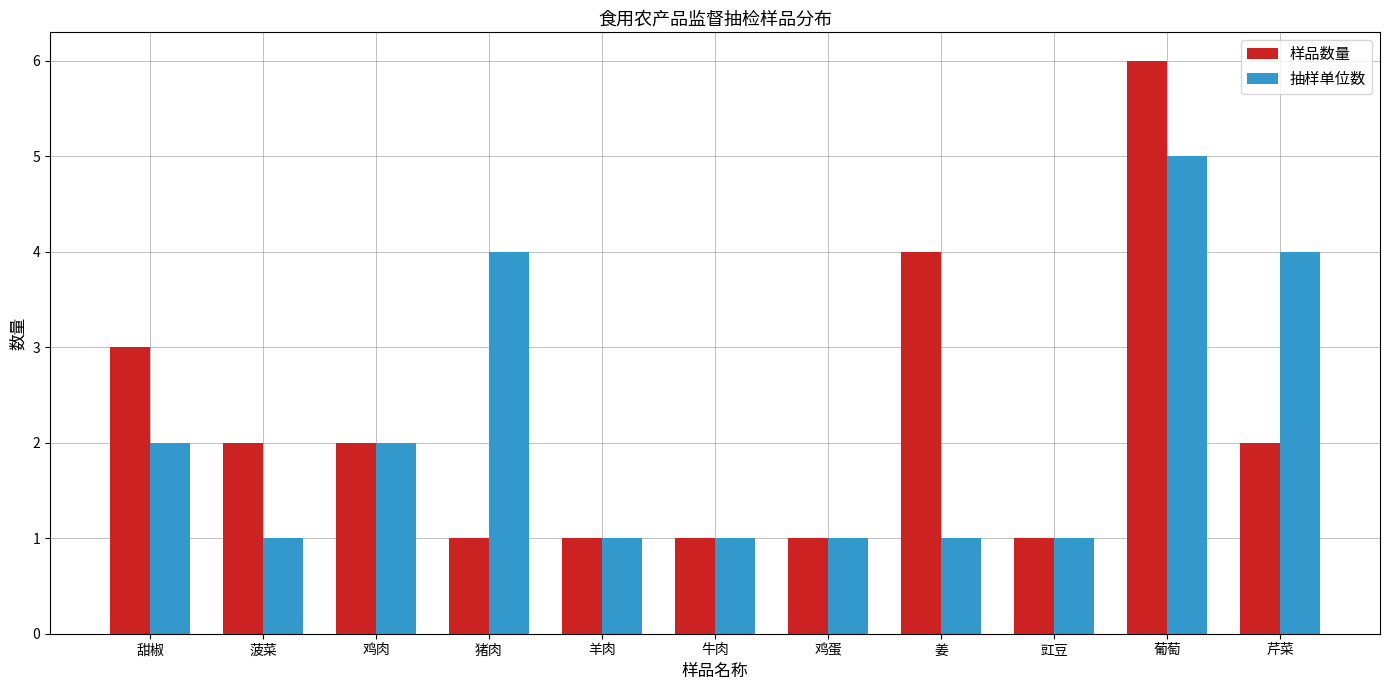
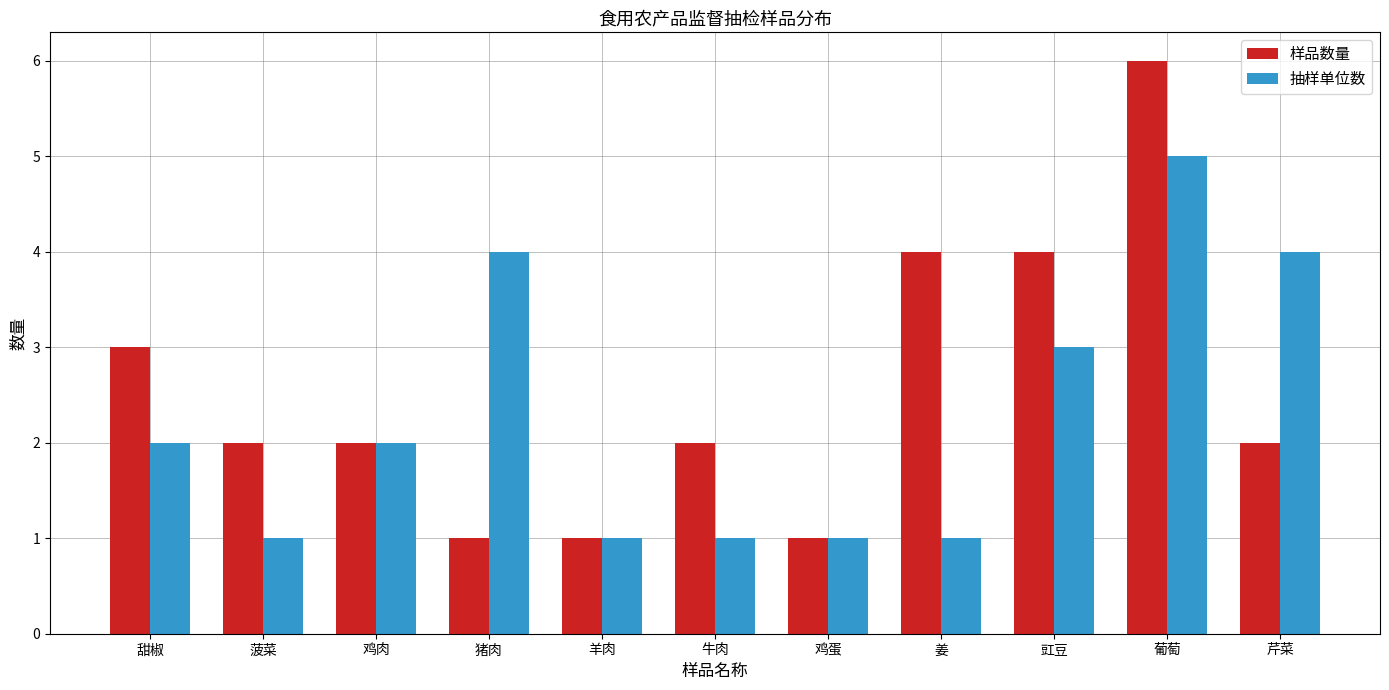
样品数量, 牛肉: 1 -> 2
样品数量, 豇豆: 1 -> 4
抽样单位数, 豇豆: 1 -> 3
